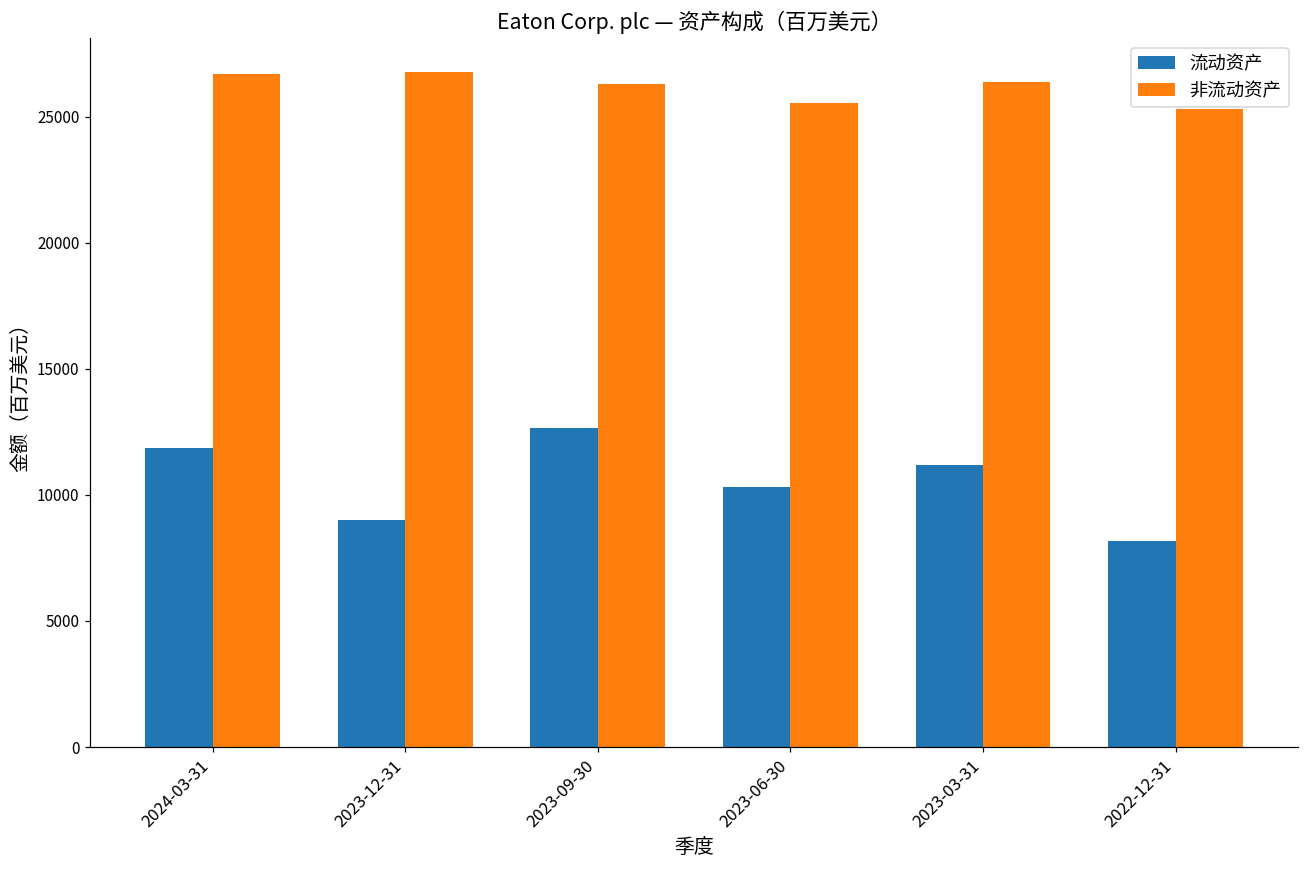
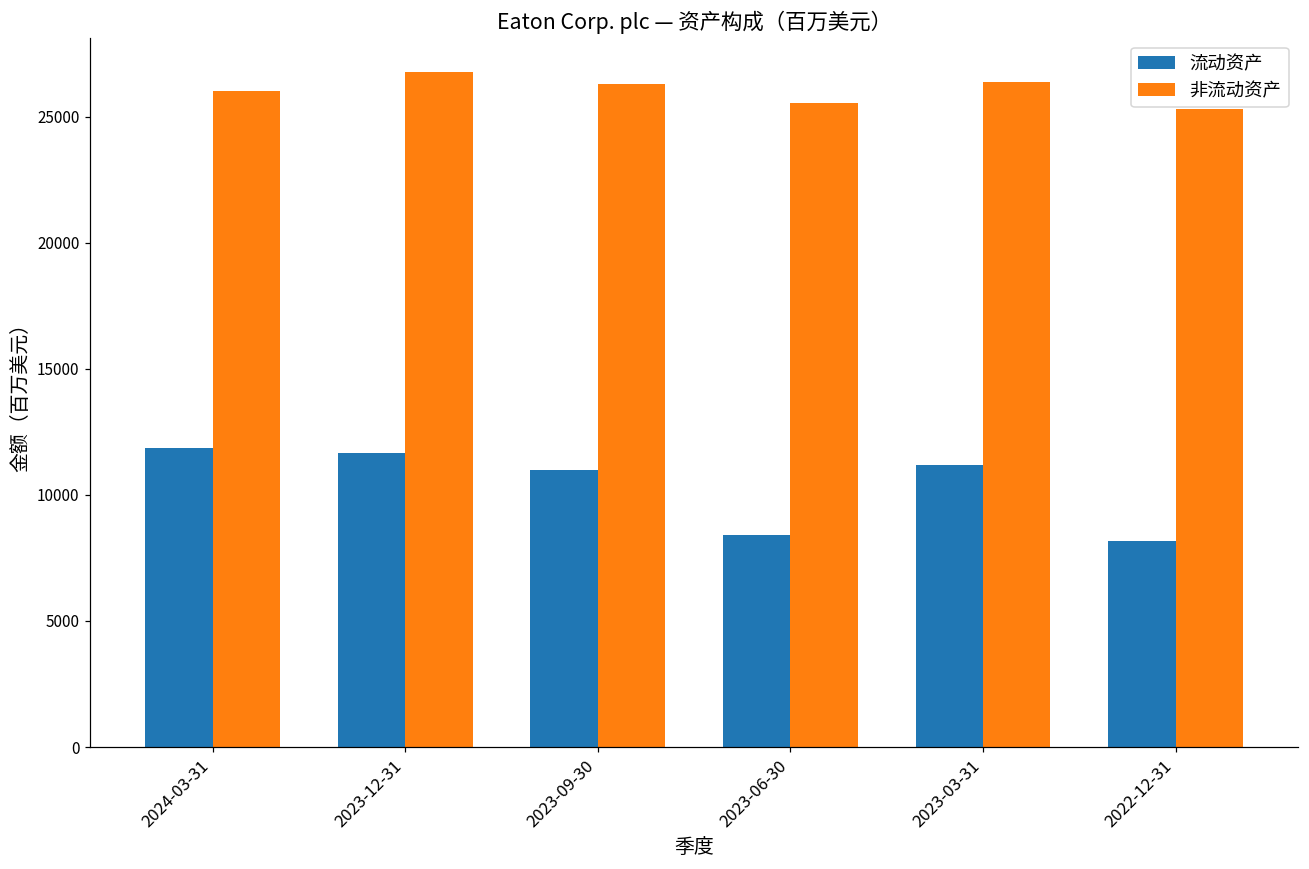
非流动资产, 2024-03-31: 26700 -> 26000
流动资产, 2023-12-31: 9000 -> 11700
流动资产, 2023-09-30: 12700 -> 11000
流动资产, 2023-06-30: 10300 -> 8400
